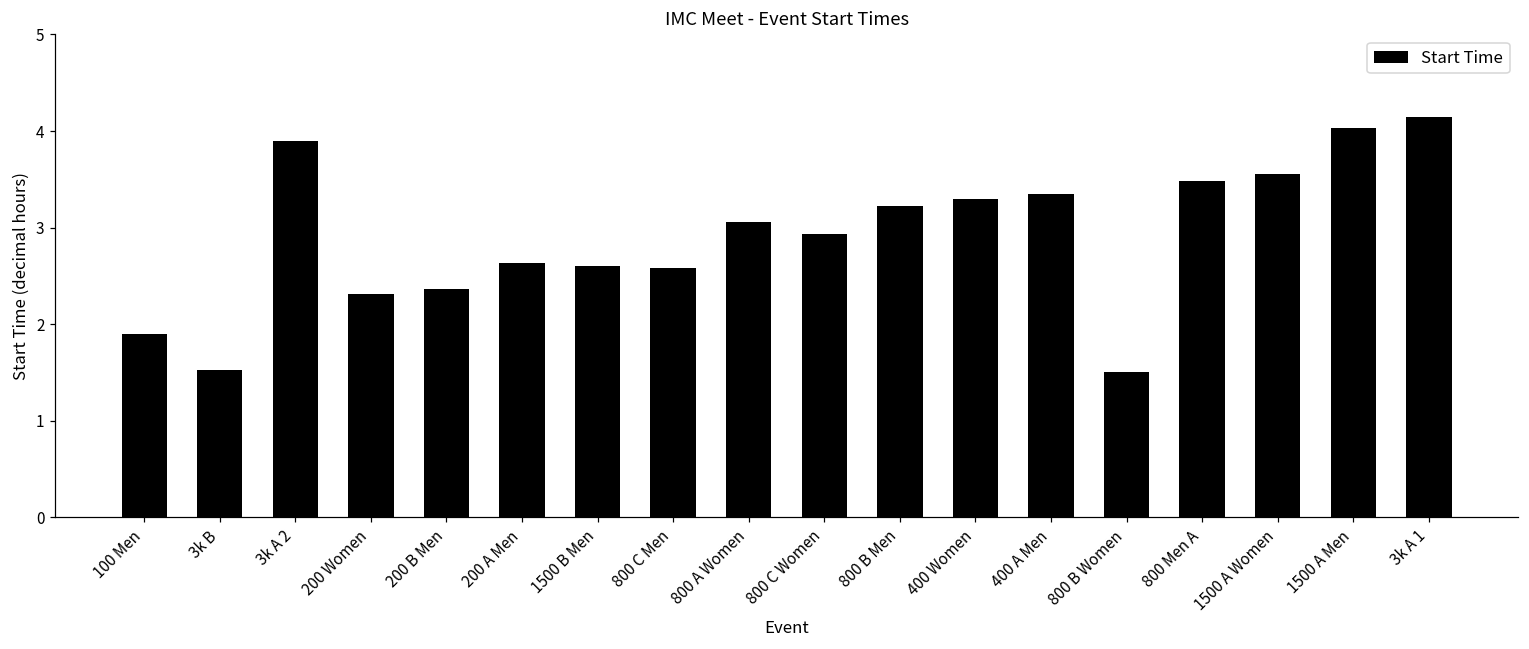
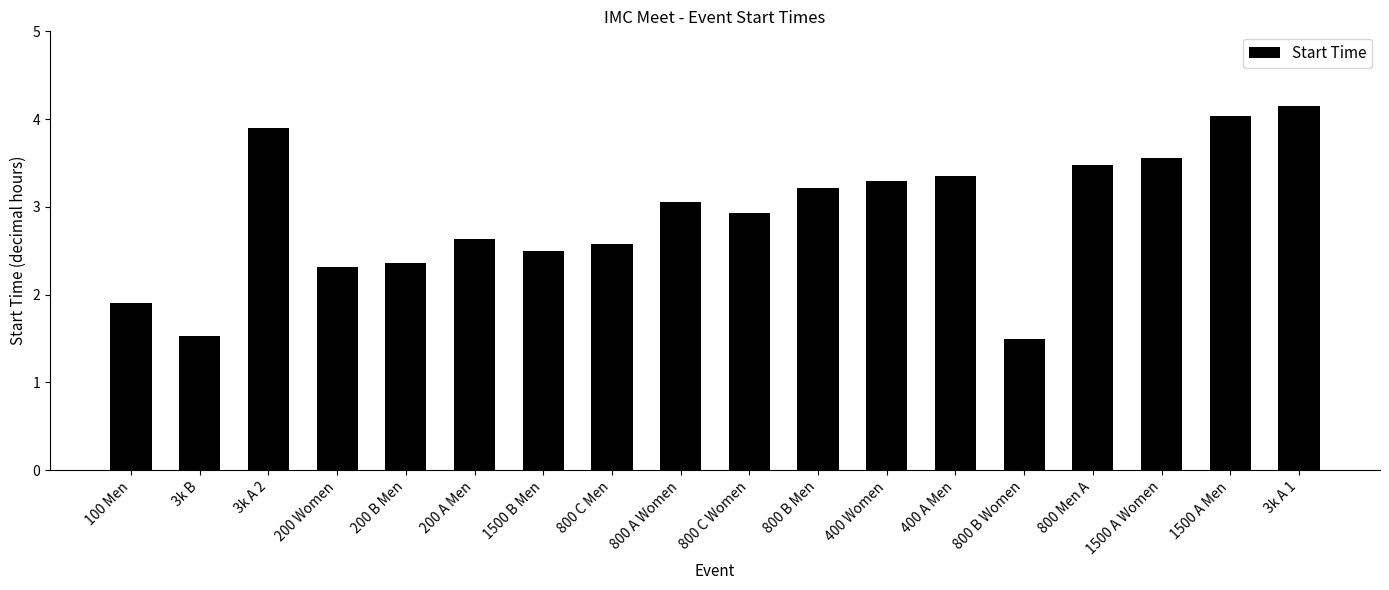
1500 B Men: 2.6 -> 2.5
